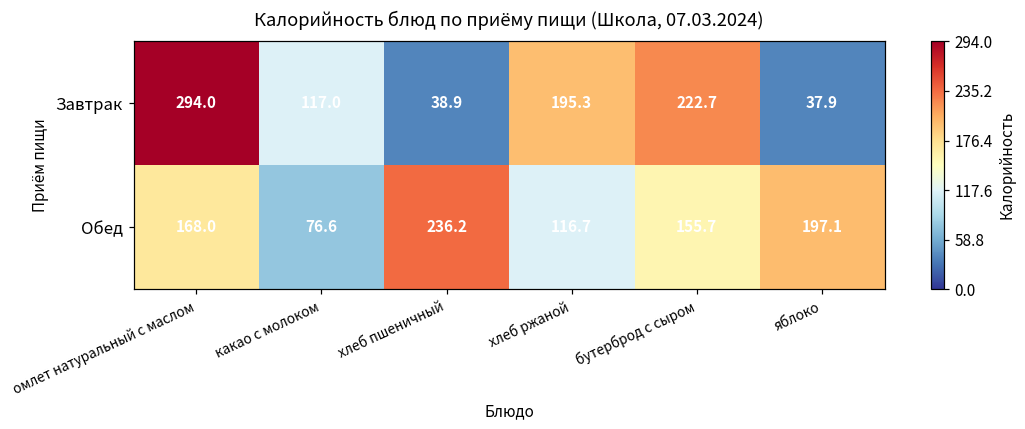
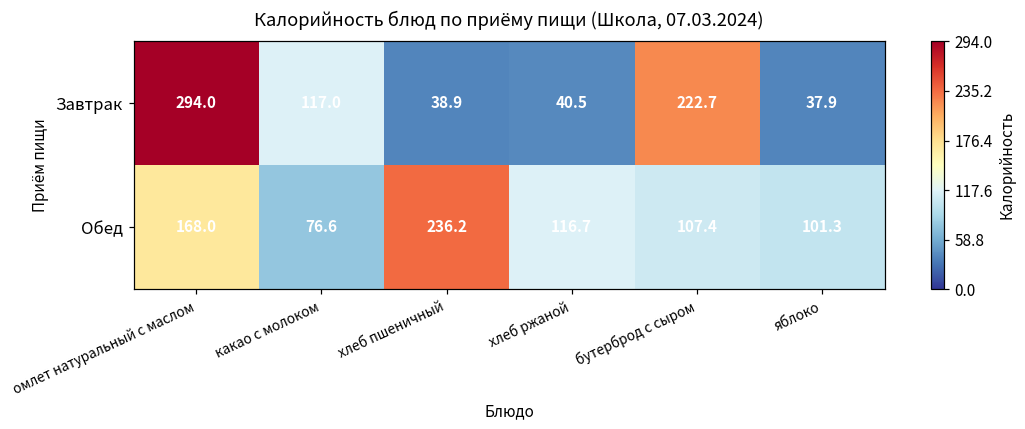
Завтрак, хлеб ржаной: 195.3 -> 40.5
Обед, бутерброд с сыром: 155.7 -> 107.4
Обед, яблоко: 197.1 -> 101.3
